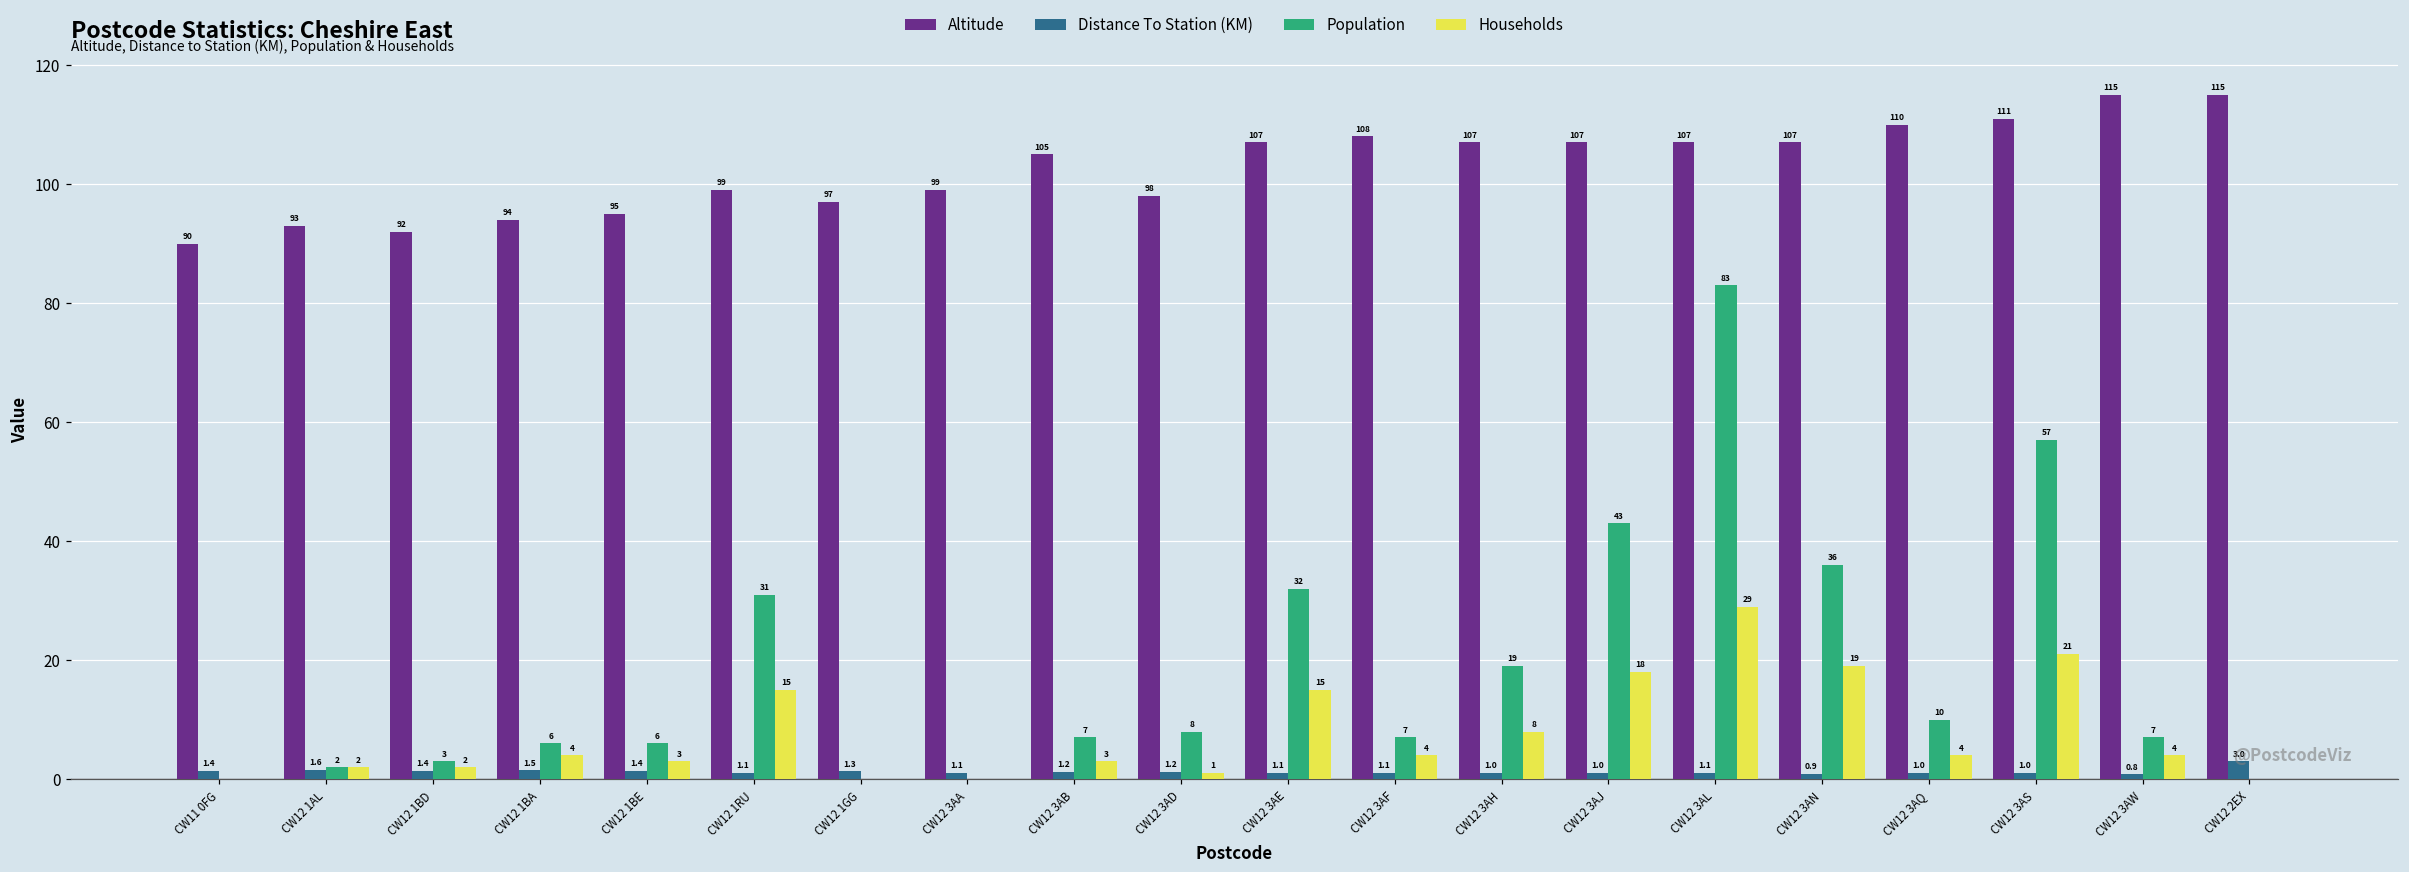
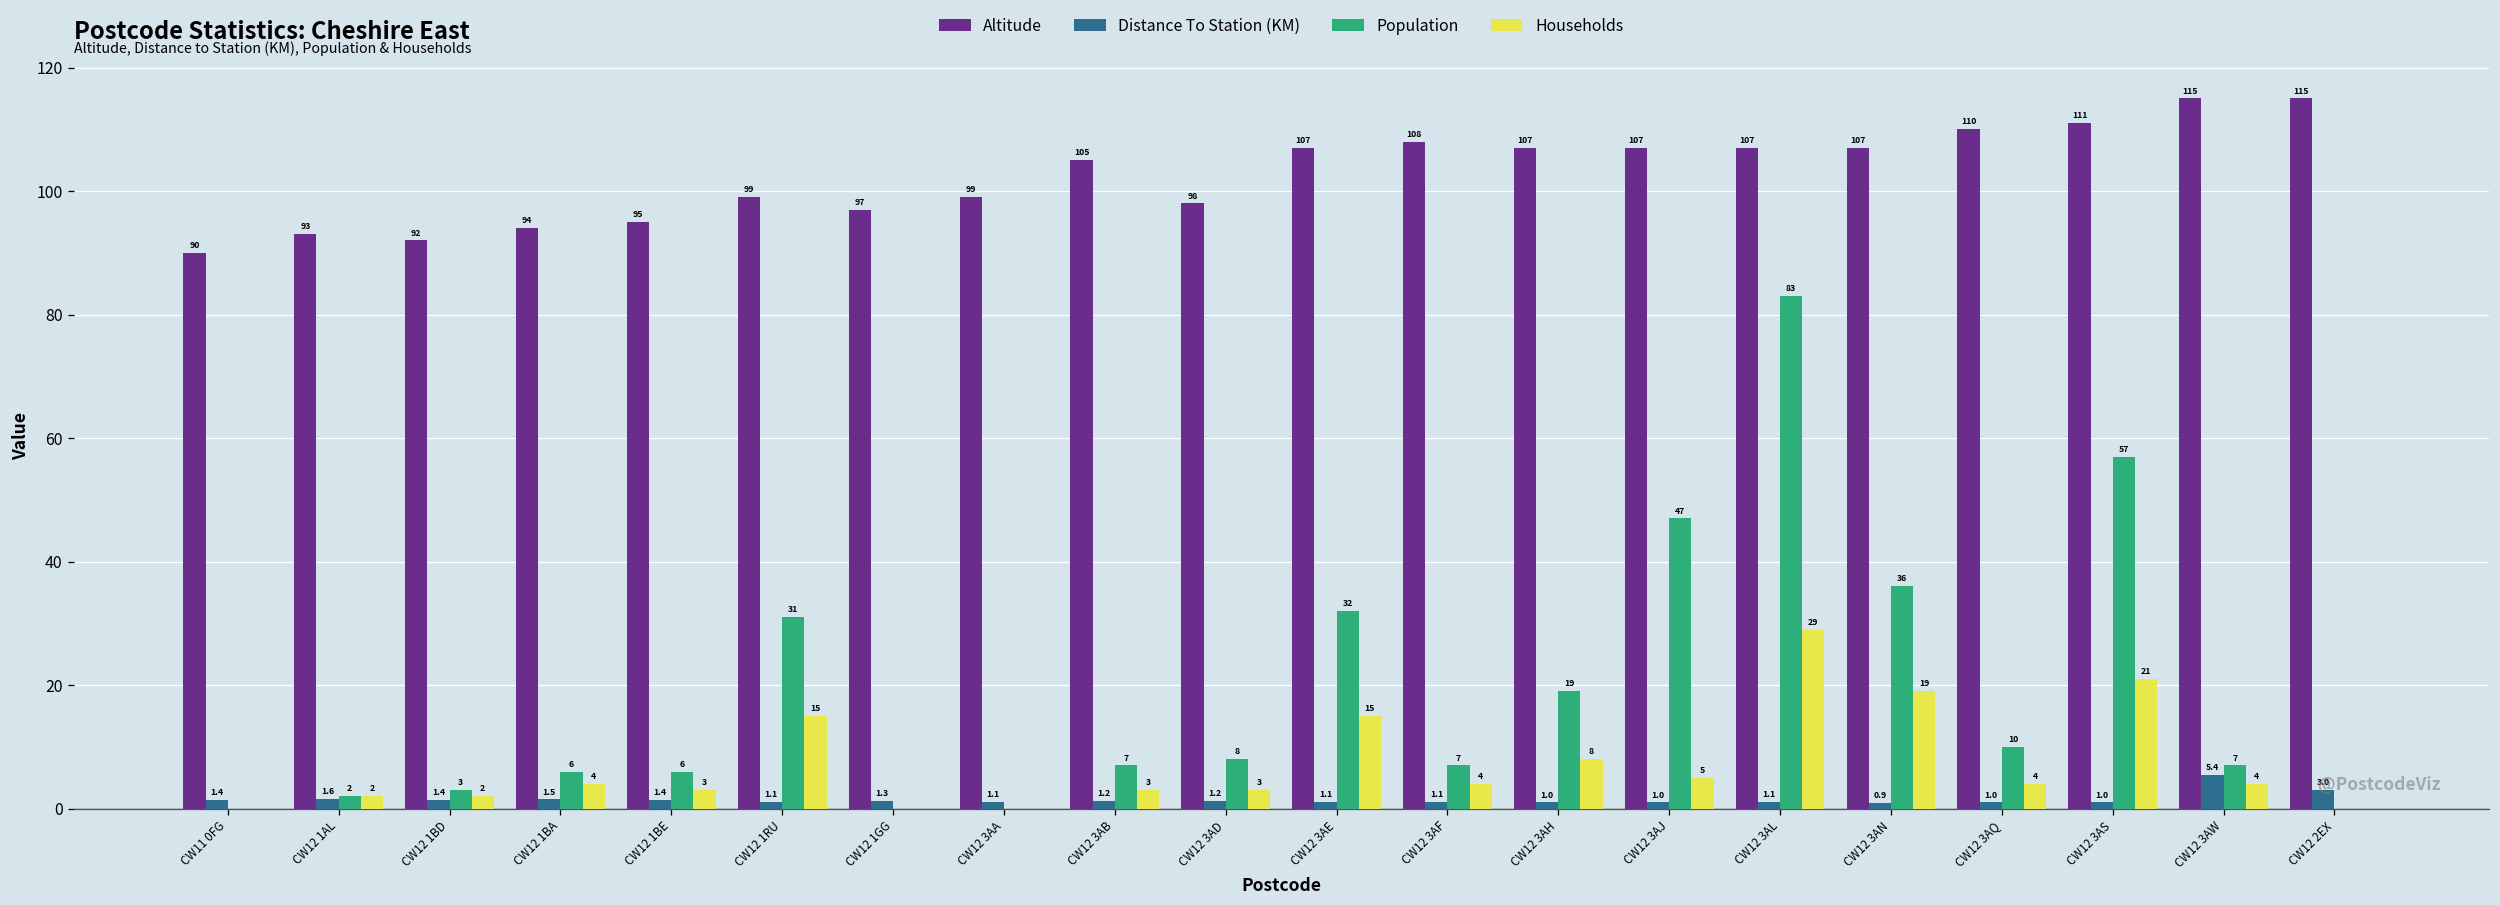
Households, CW12 3AD: 1 -> 3
Population, CW12 3AJ: 43 -> 47
Households, CW12 3AJ: 18 -> 5
Distance To Station (KM), CW12 3AW: 0.8 -> 5.4
